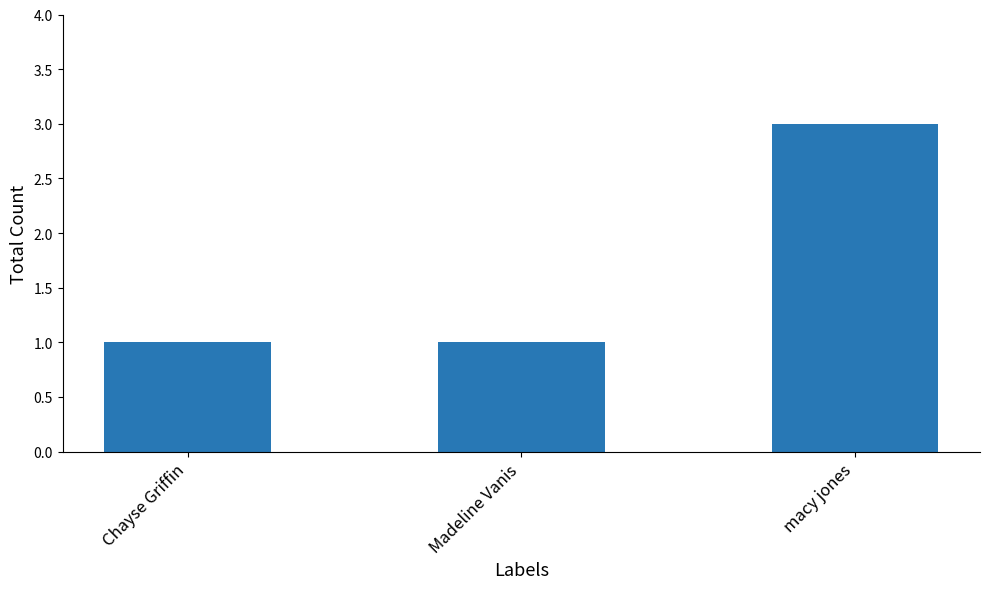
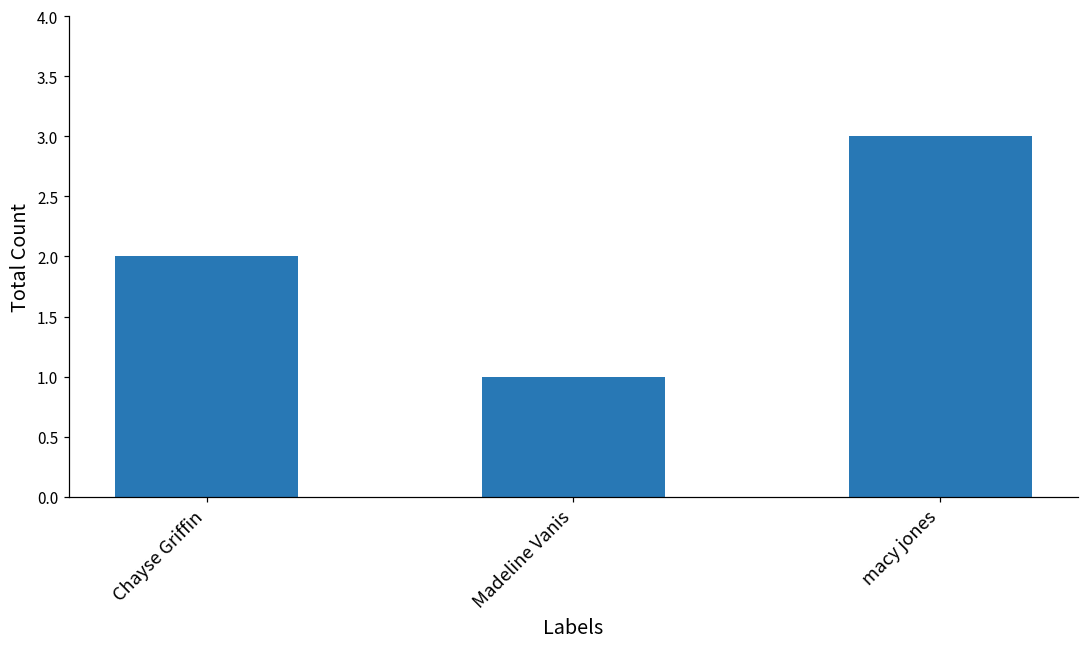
Chayse Griffin: 1 -> 2
